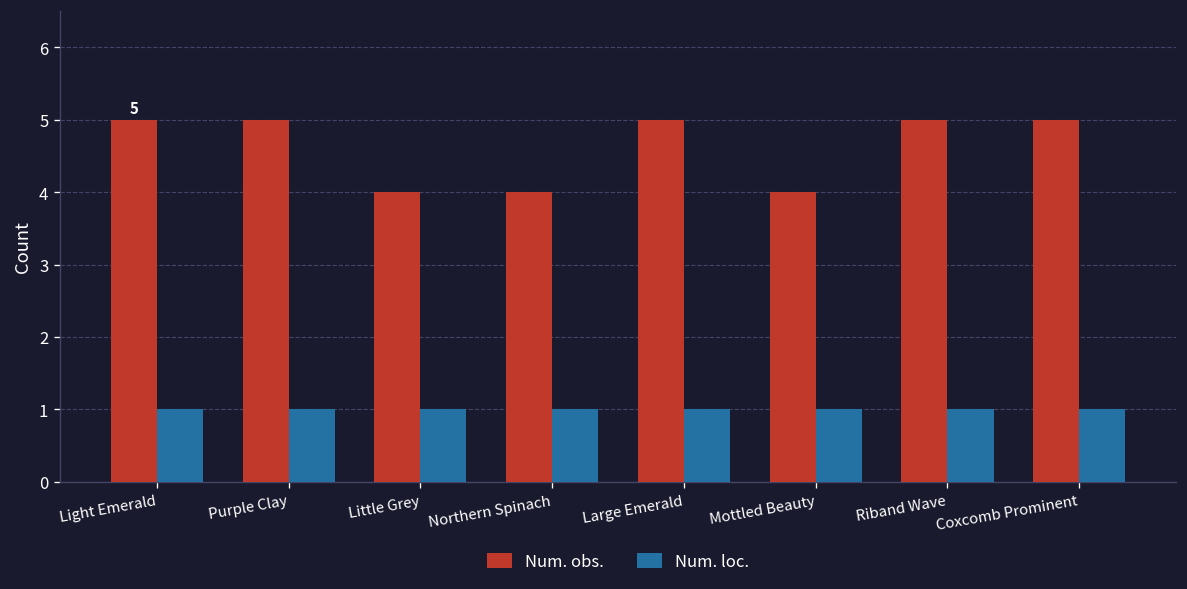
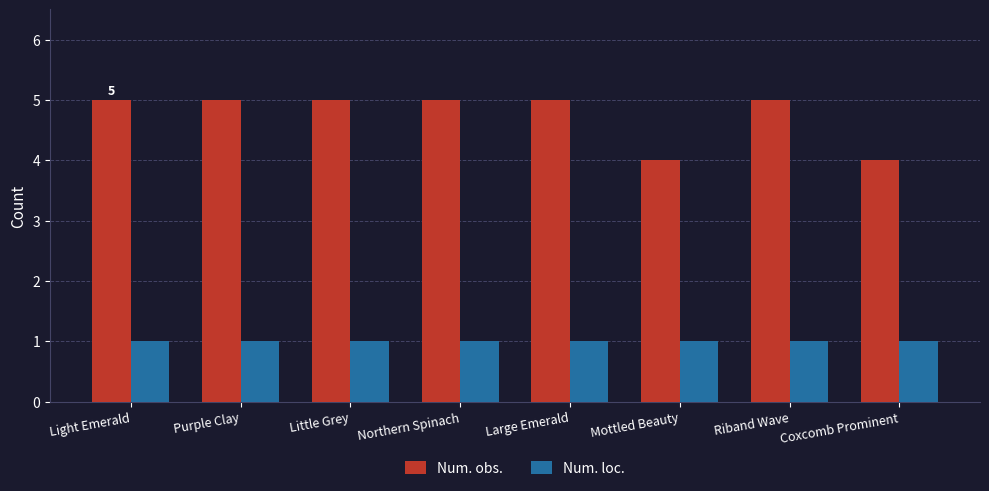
Num. obs., Little Grey: 4 -> 5
Num. obs., Northern Spinach: 4 -> 5
Num. obs., Coxcomb Prominent: 5 -> 4
